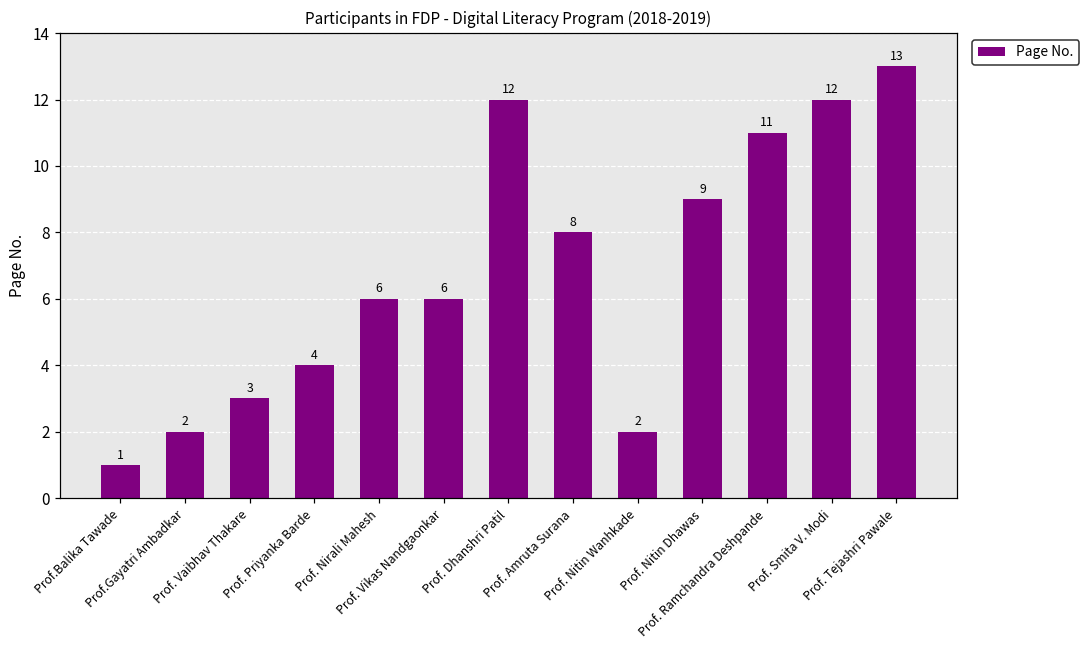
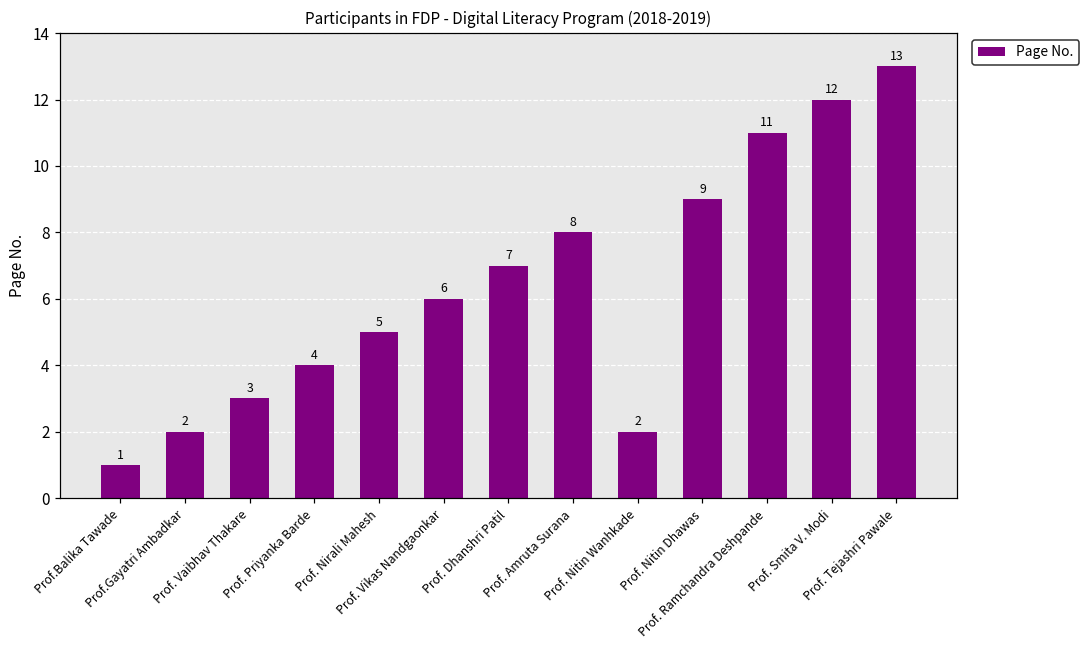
Prof. Nirali Mahesh: 6 -> 5
Prof. Dhanshri Patil: 12 -> 7
